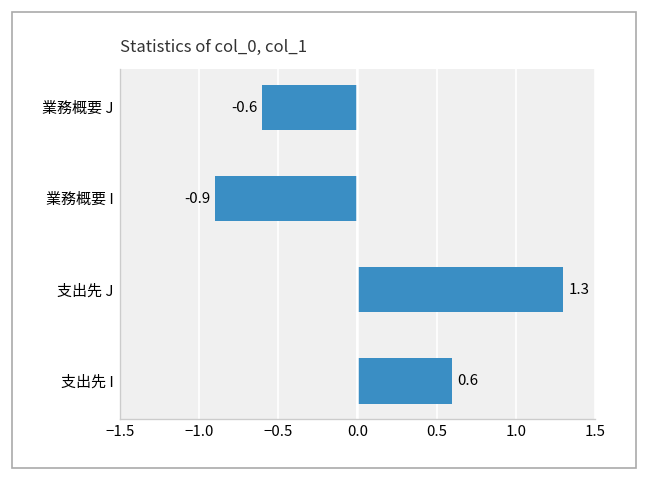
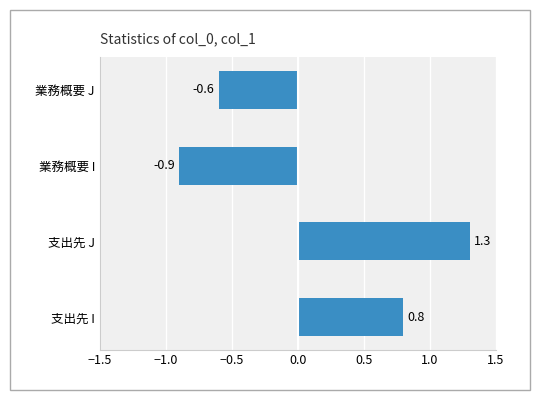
支出先 I: 0.6 -> 0.8
